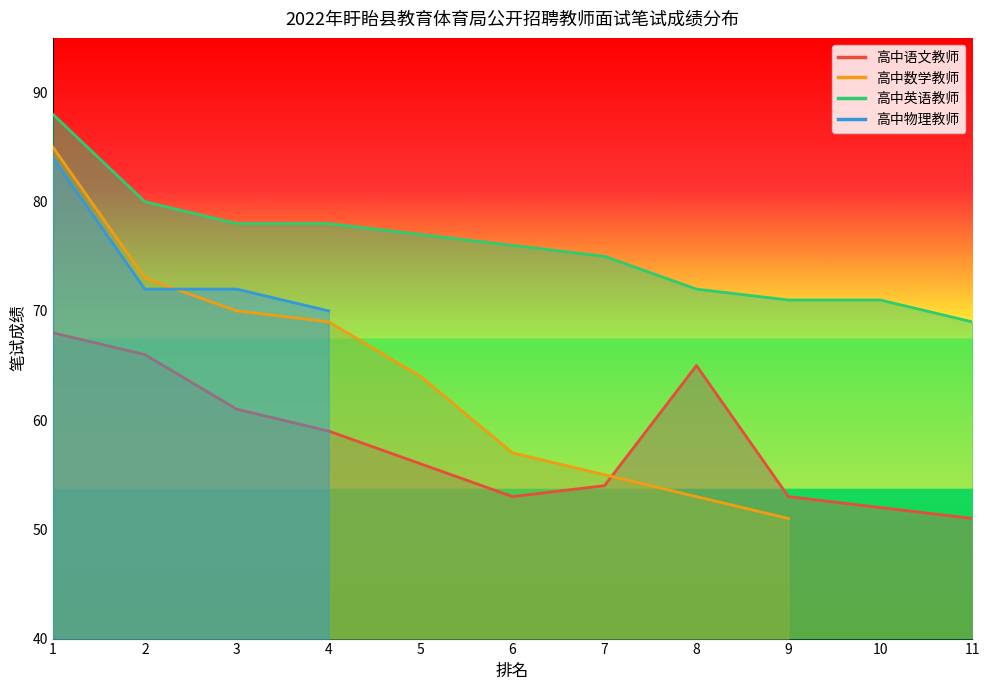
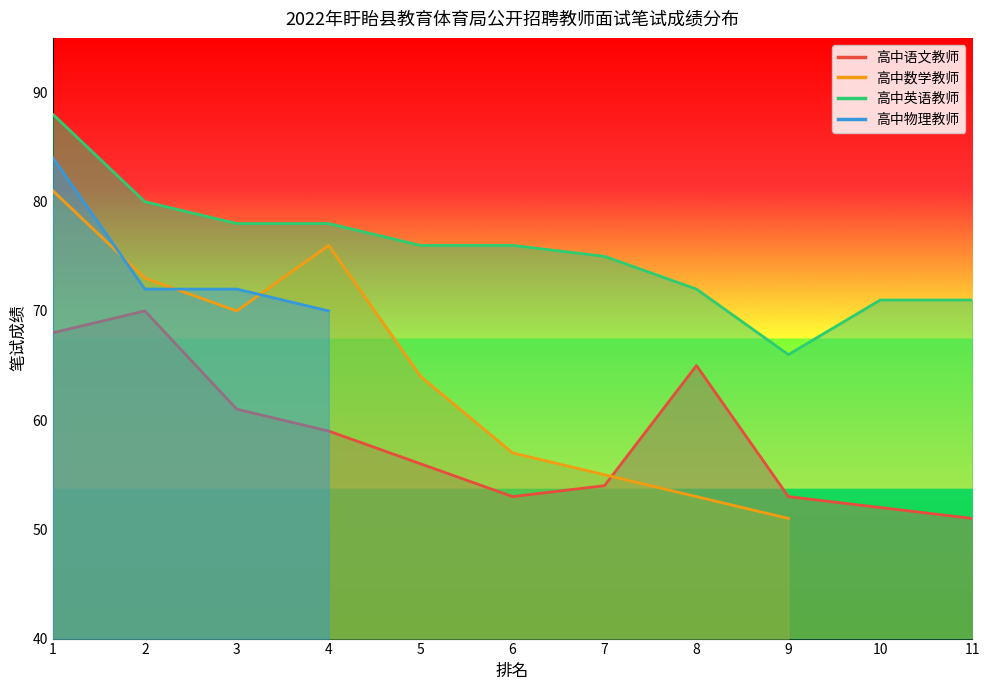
高中数学教师, 1: 85 -> 81
高中语文教师, 2: 66 -> 70
高中数学教师, 4: 69 -> 76
高中英语教师, 5: 77 -> 76
高中英语教师, 9: 71 -> 66
高中英语教师, 11: 69 -> 71
